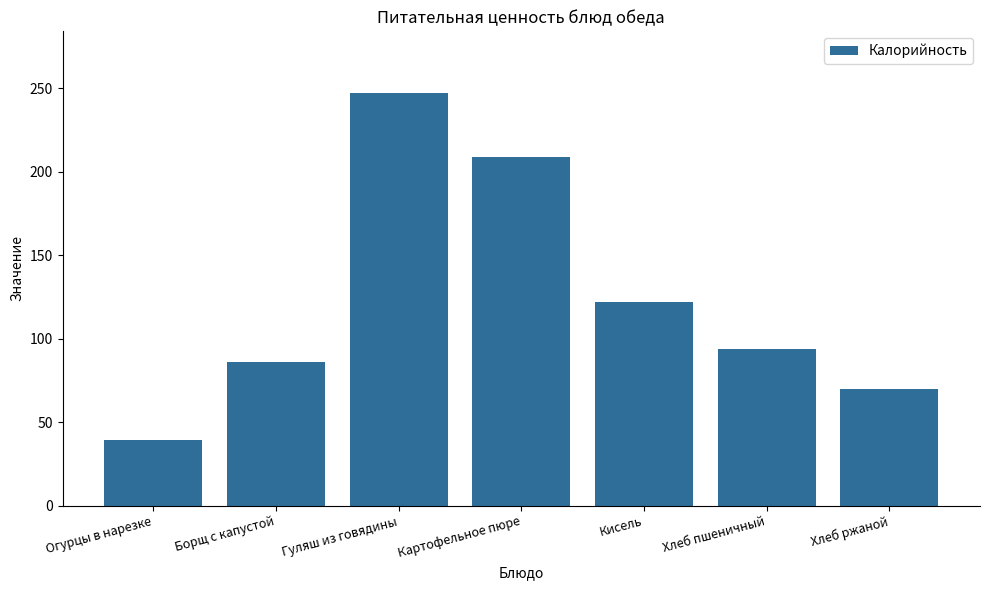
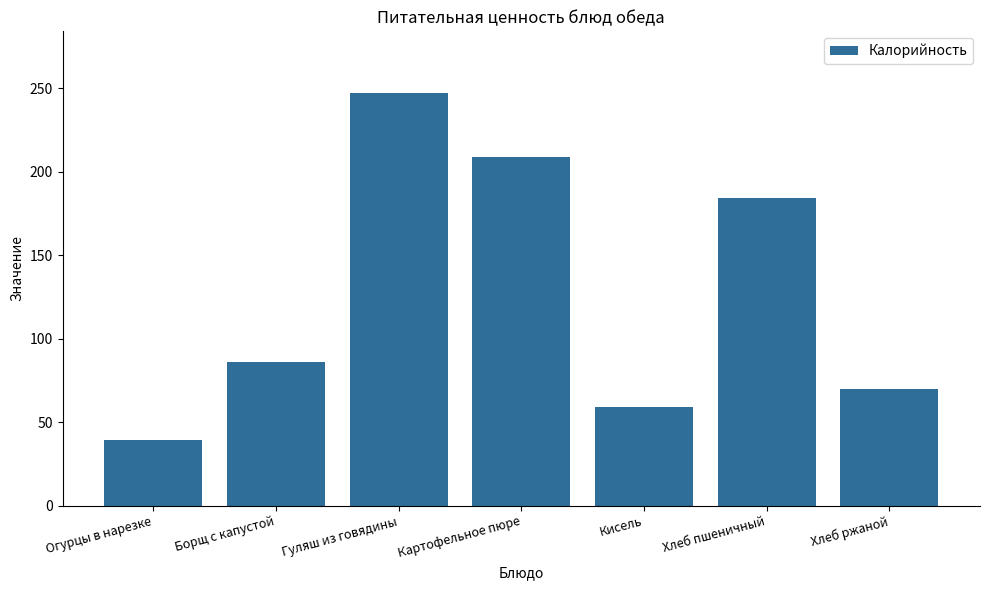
Кисель: 122 -> 59
Хлеб пшеничный: 94 -> 184
